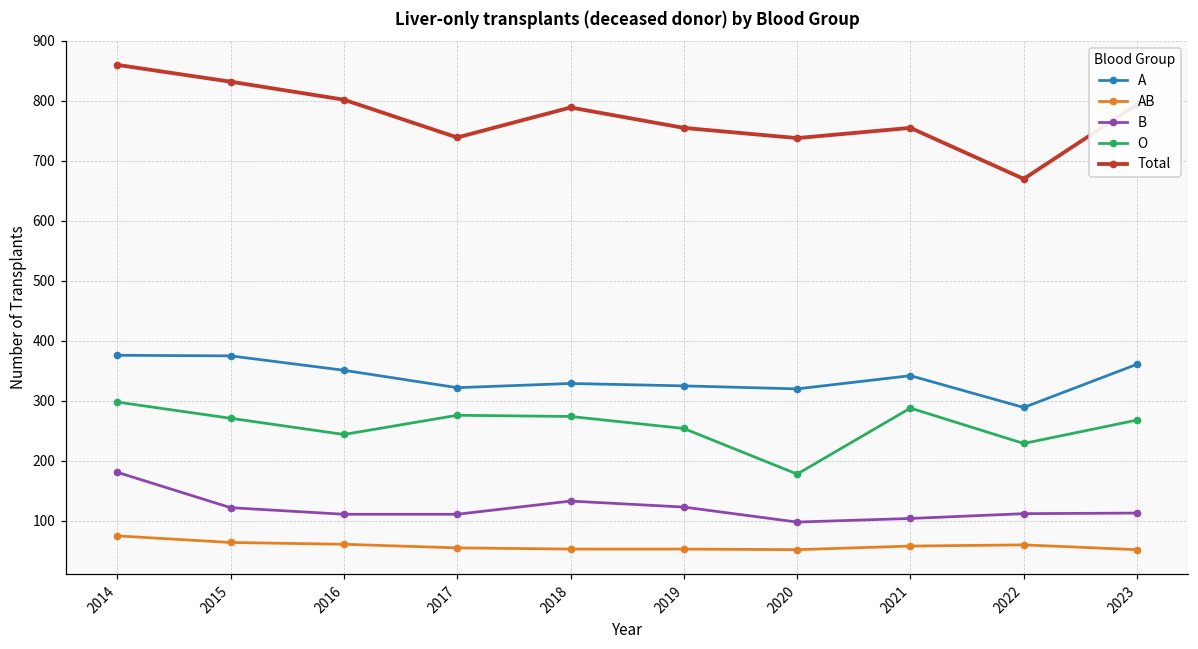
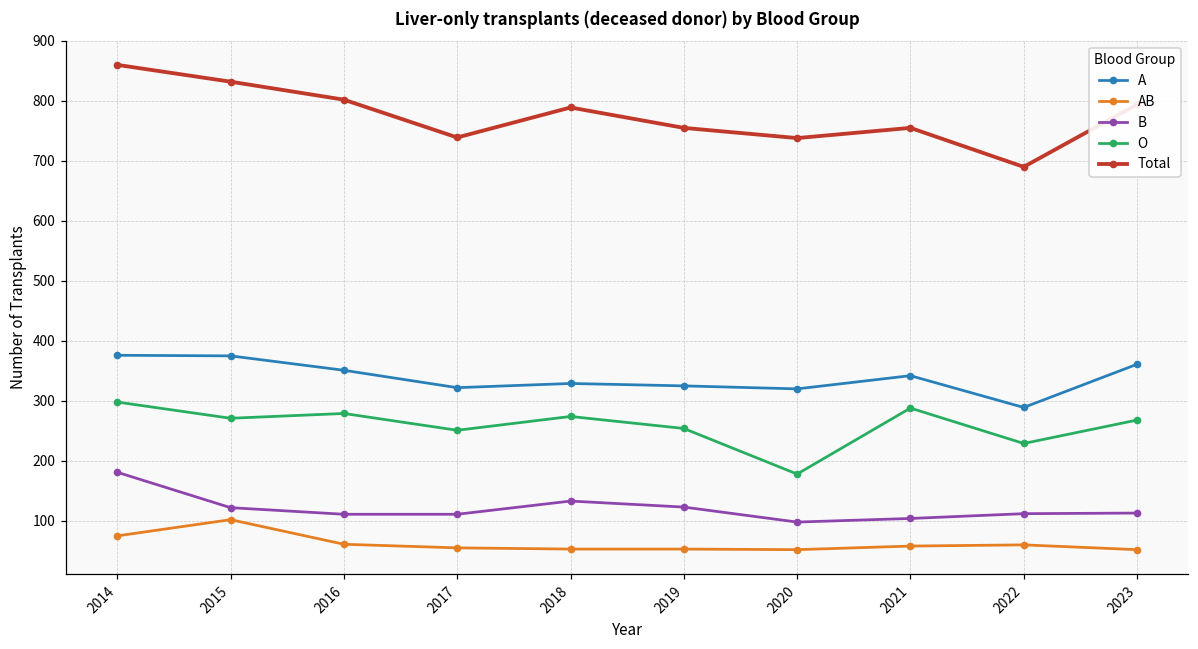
AB, 2015: 60 -> 100
O, 2016: 240 -> 280
O, 2017: 280 -> 250
Total, 2022: 670 -> 690
